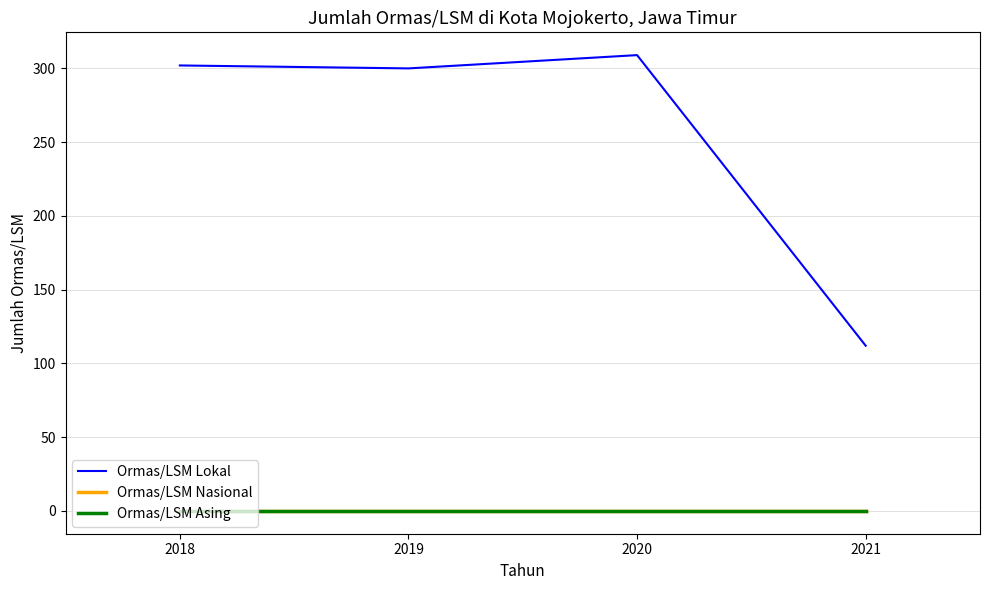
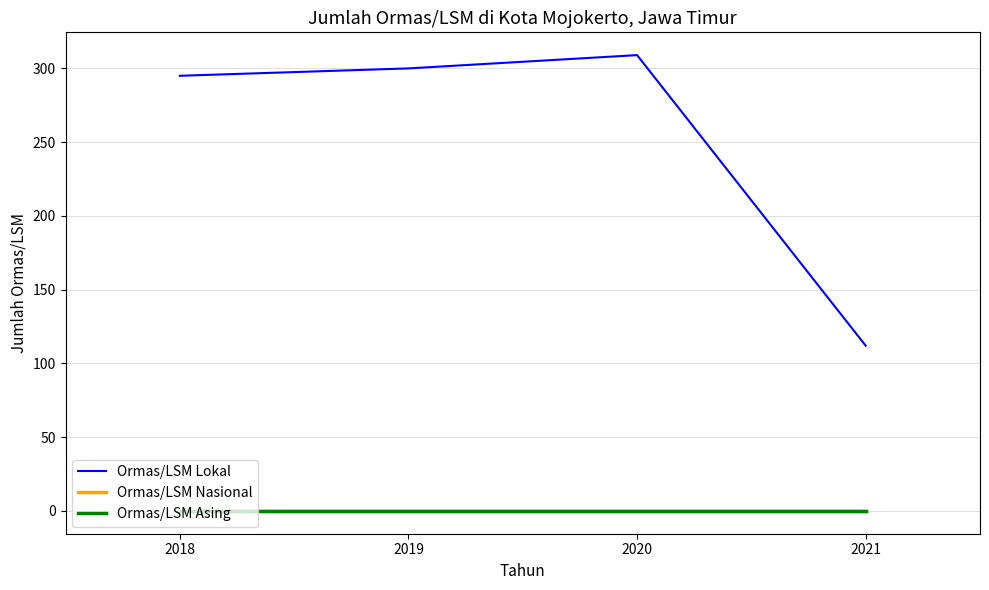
Ormas/LSM Lokal, 2018: 302 -> 295
